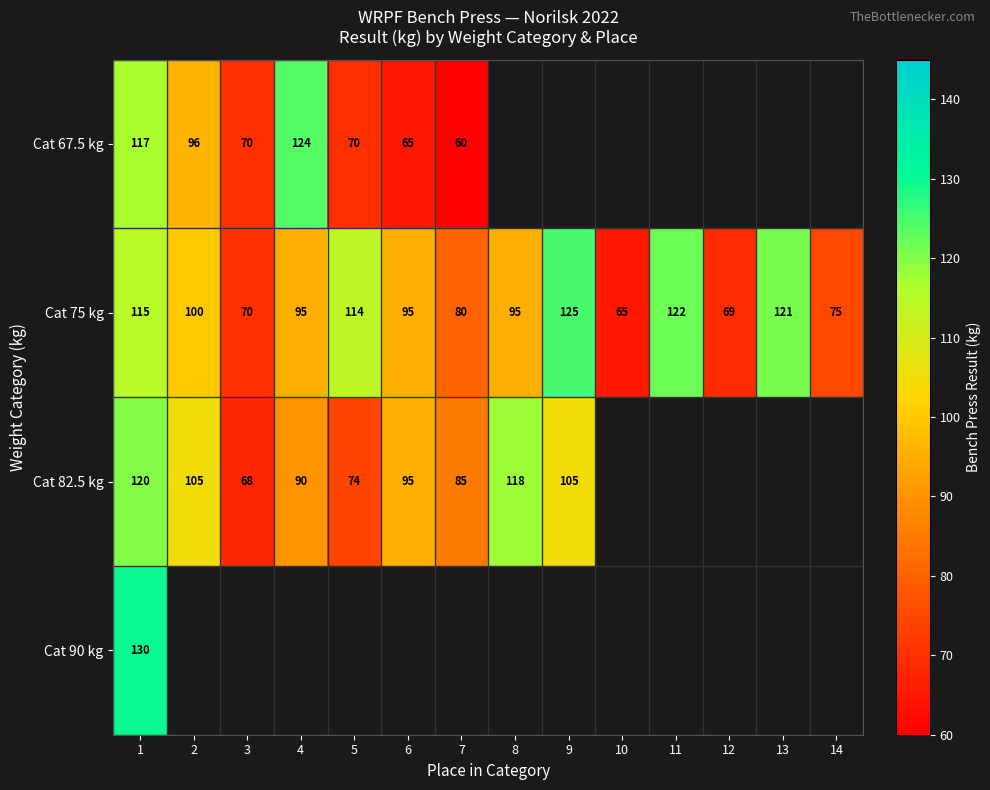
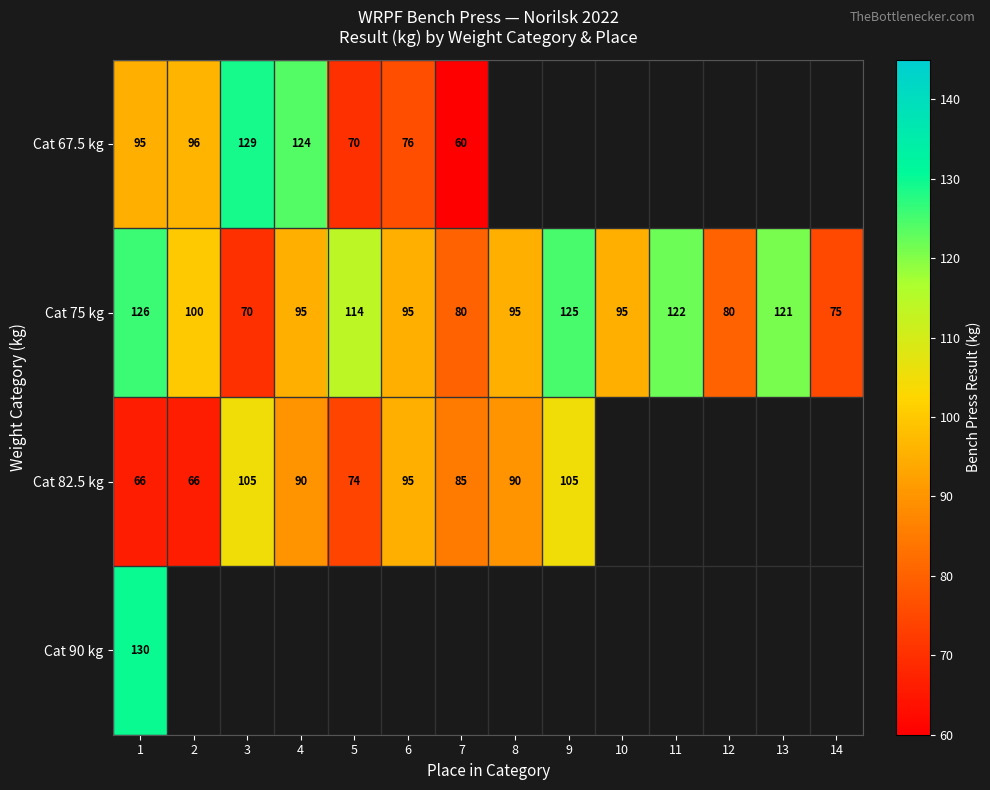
Cat 67.5 kg, 1: 117 -> 95
Cat 67.5 kg, 3: 70 -> 129
Cat 67.5 kg, 6: 65 -> 76
Cat 75 kg, 1: 115 -> 126
Cat 75 kg, 10: 65 -> 95
Cat 75 kg, 12: 69 -> 80
Cat 82.5 kg, 1: 120 -> 66
Cat 82.5 kg, 2: 105 -> 66
Cat 82.5 kg, 3: 68 -> 105
Cat 82.5 kg, 8: 118 -> 90
